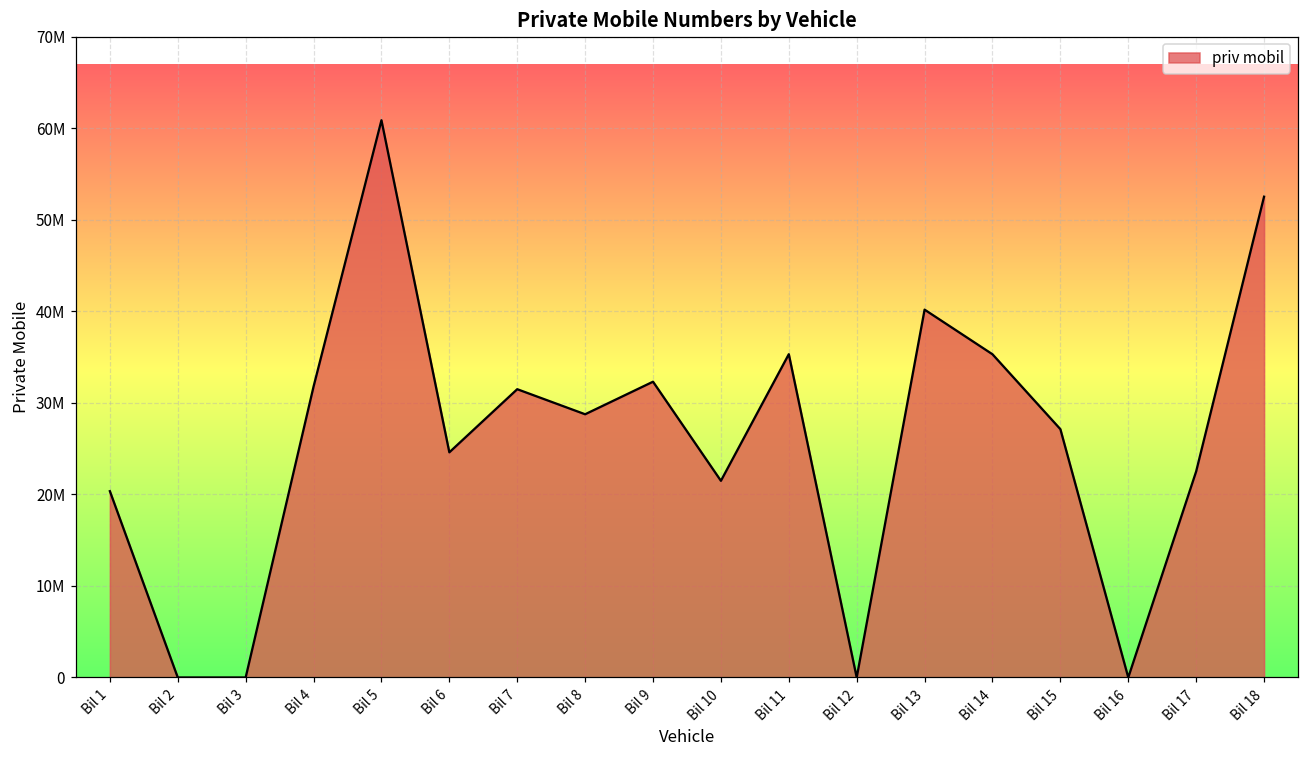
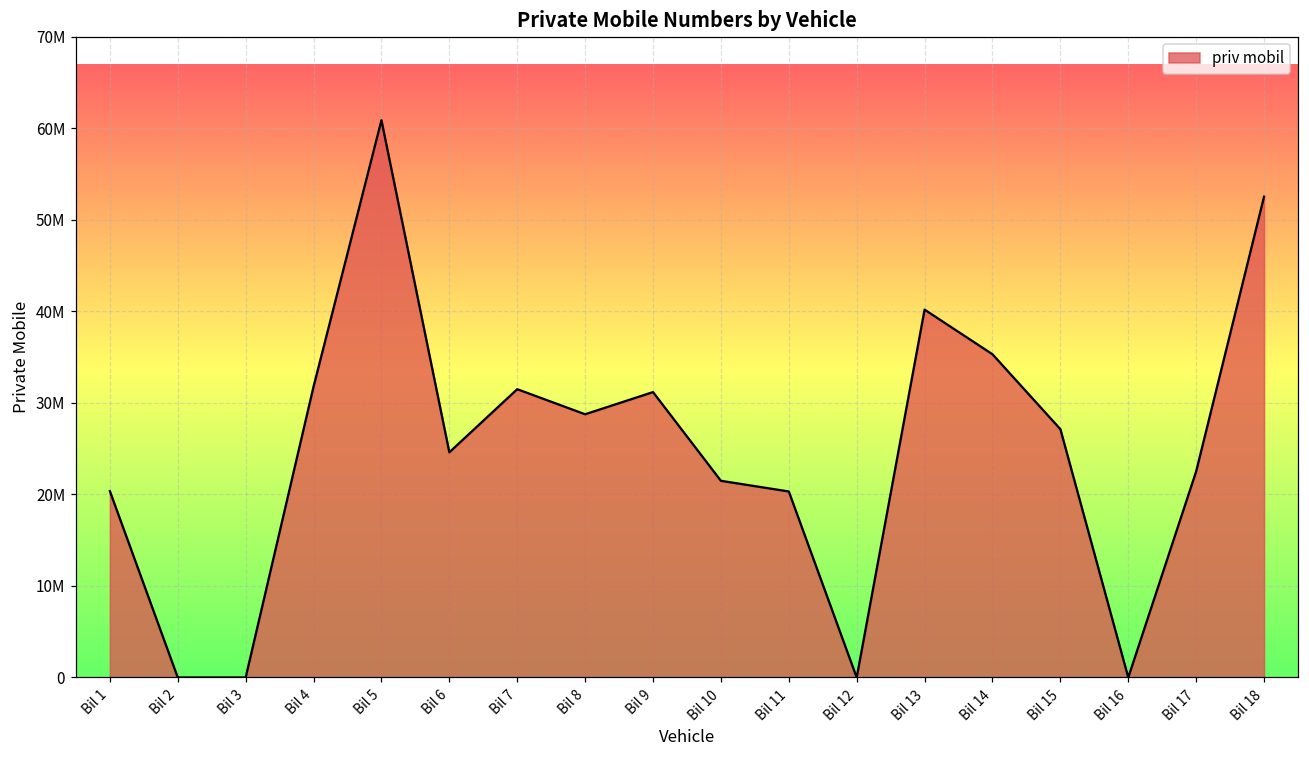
Bil 9: 32000000 -> 31000000
Bil 11: 35000000 -> 20000000
